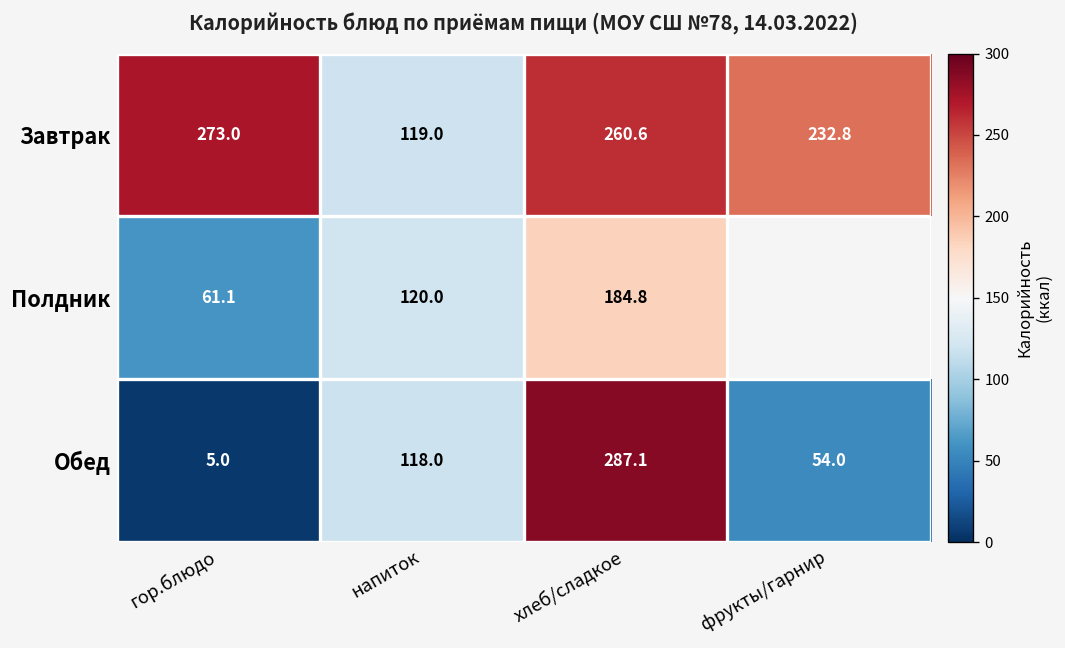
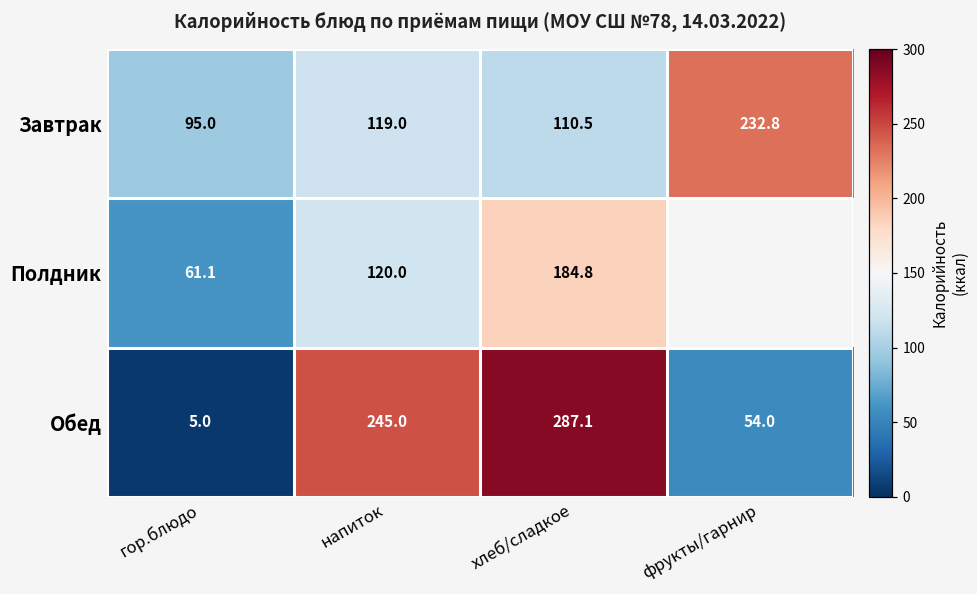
Завтрак, гор.блюдо: 273.0 -> 95.0
Завтрак, хлеб/сладкое: 260.6 -> 110.5
Обед, напиток: 118.0 -> 245.0
